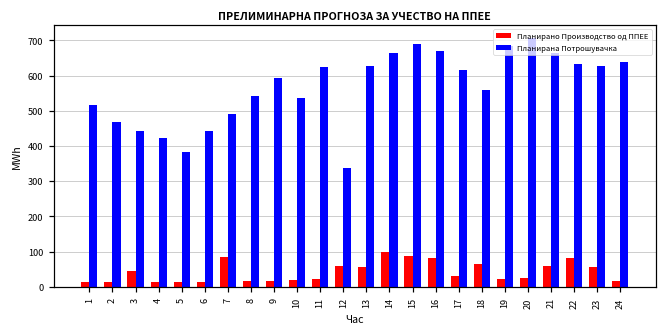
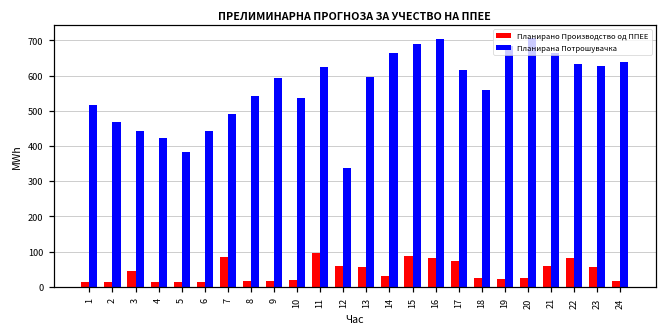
Планирано Производство од ППЕЕ, 11: 20 -> 90
Планирана Потрошувачка, 13: 630 -> 600
Планирано Производство од ППЕЕ, 14: 100 -> 30
Планирана Потрошувачка, 16: 670 -> 700
Планирано Производство од ППЕЕ, 17: 30 -> 70
Планирано Производство од ППЕЕ, 18: 70 -> 30
